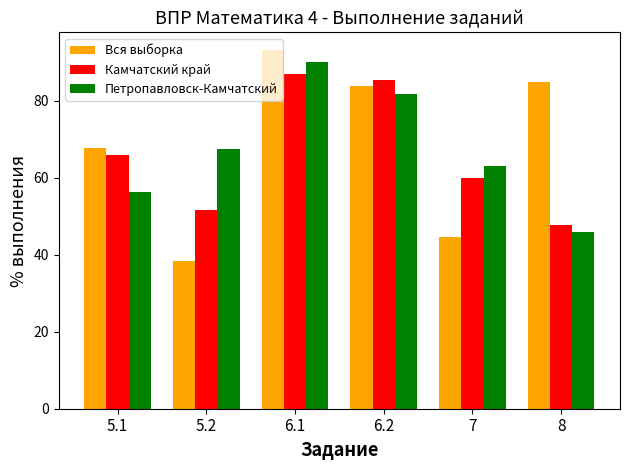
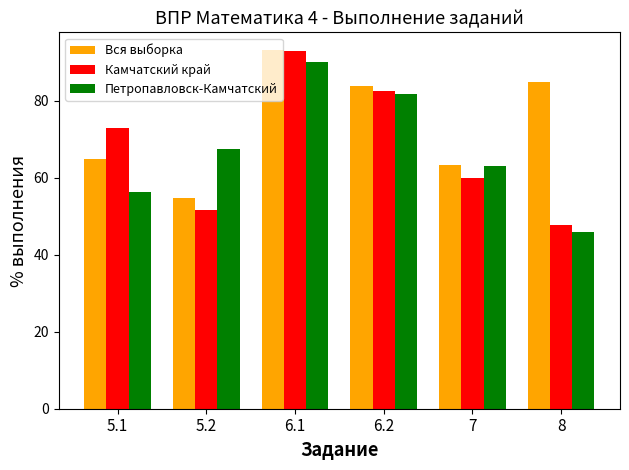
Вся выборка, 5.1: 68 -> 65
Камчатский край, 5.1: 66 -> 73
Вся выборка, 5.2: 38 -> 55
Камчатский край, 6.1: 87 -> 93
Камчатский край, 6.2: 85 -> 83
Вся выборка, 7: 45 -> 63
